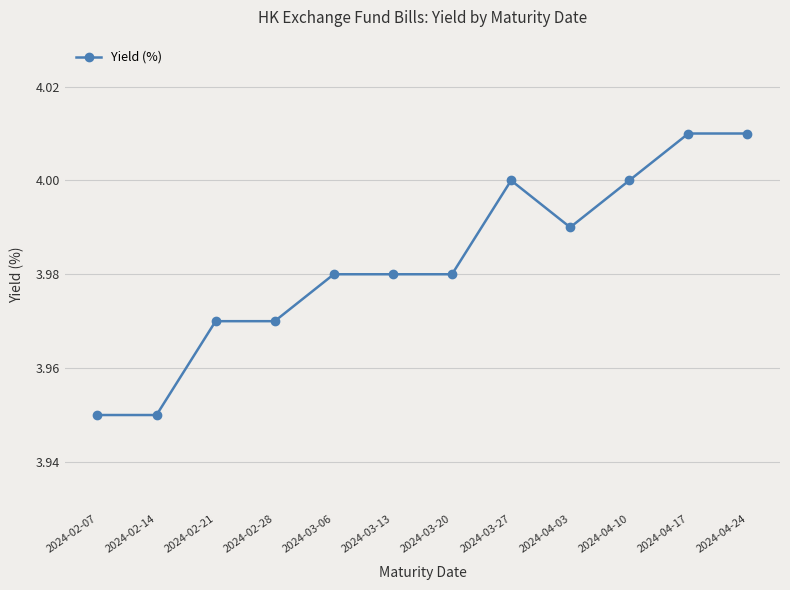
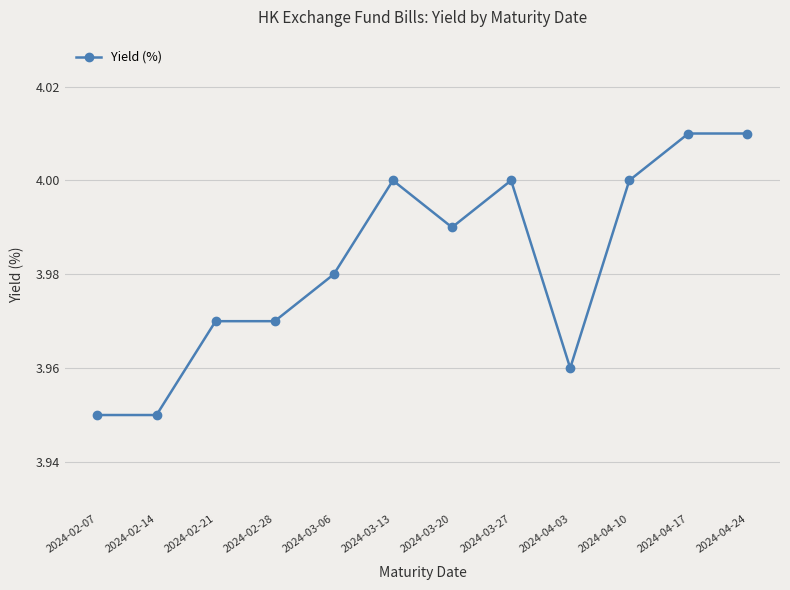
2024-03-13: 3.98 -> 4.00
2024-03-20: 3.98 -> 3.99
2024-04-03: 3.99 -> 3.96
